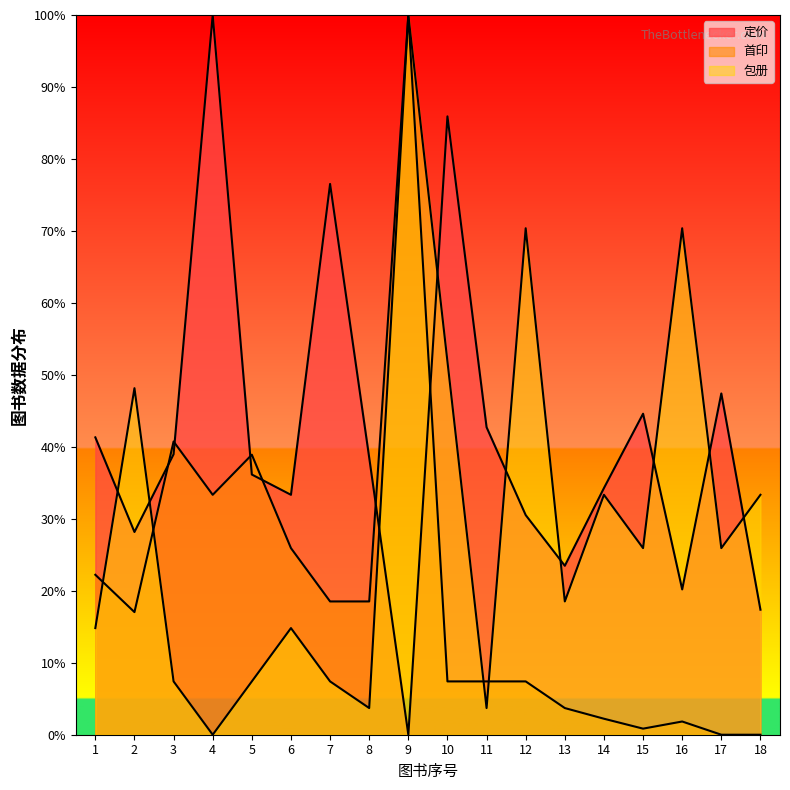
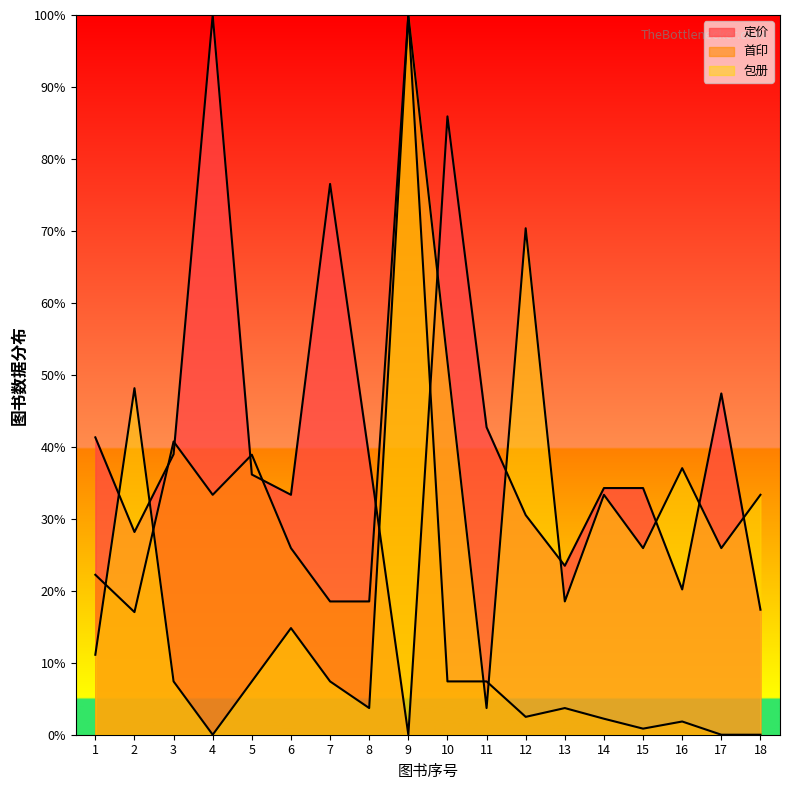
包册, 1: 15% -> 11%
首印, 12: 7% -> 2%
定价, 15: 45% -> 34%
包册, 16: 70% -> 37%
